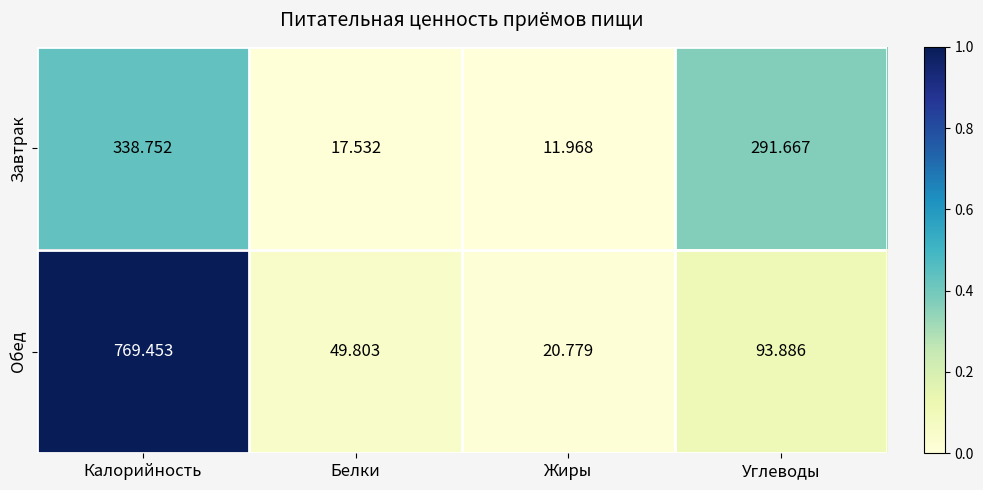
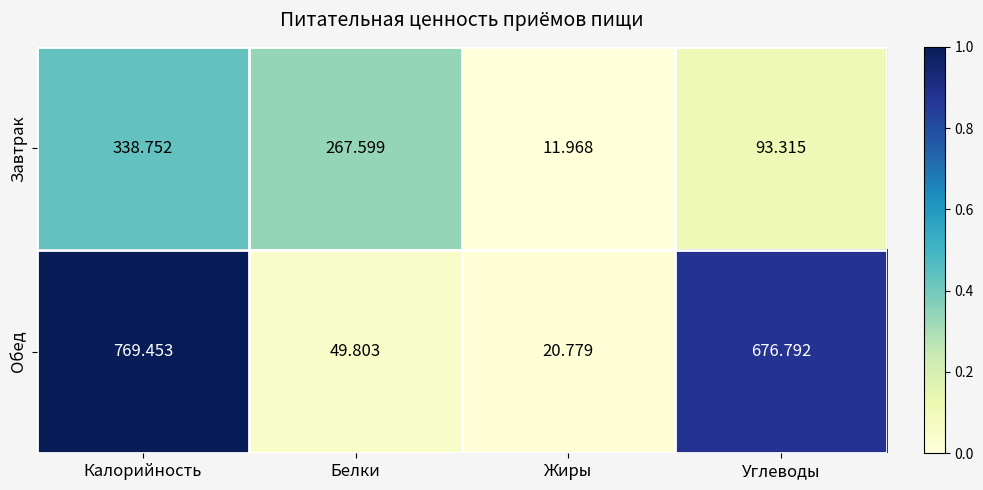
Завтрак, Белки: 17.532 -> 267.599
Завтрак, Углеводы: 291.667 -> 93.315
Обед, Углеводы: 93.886 -> 676.792
